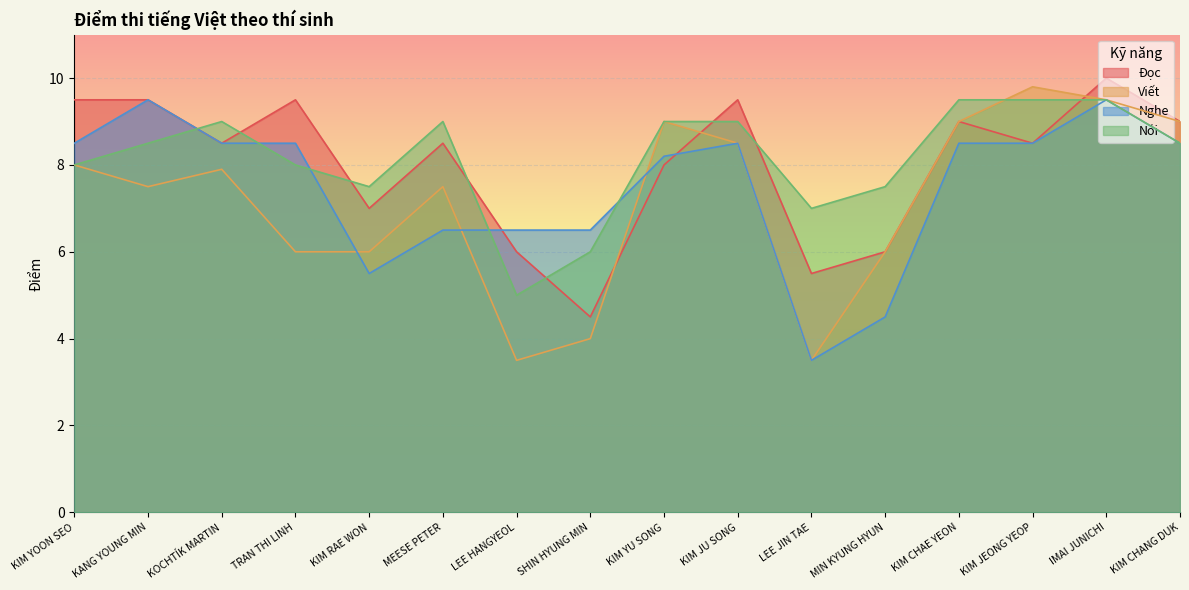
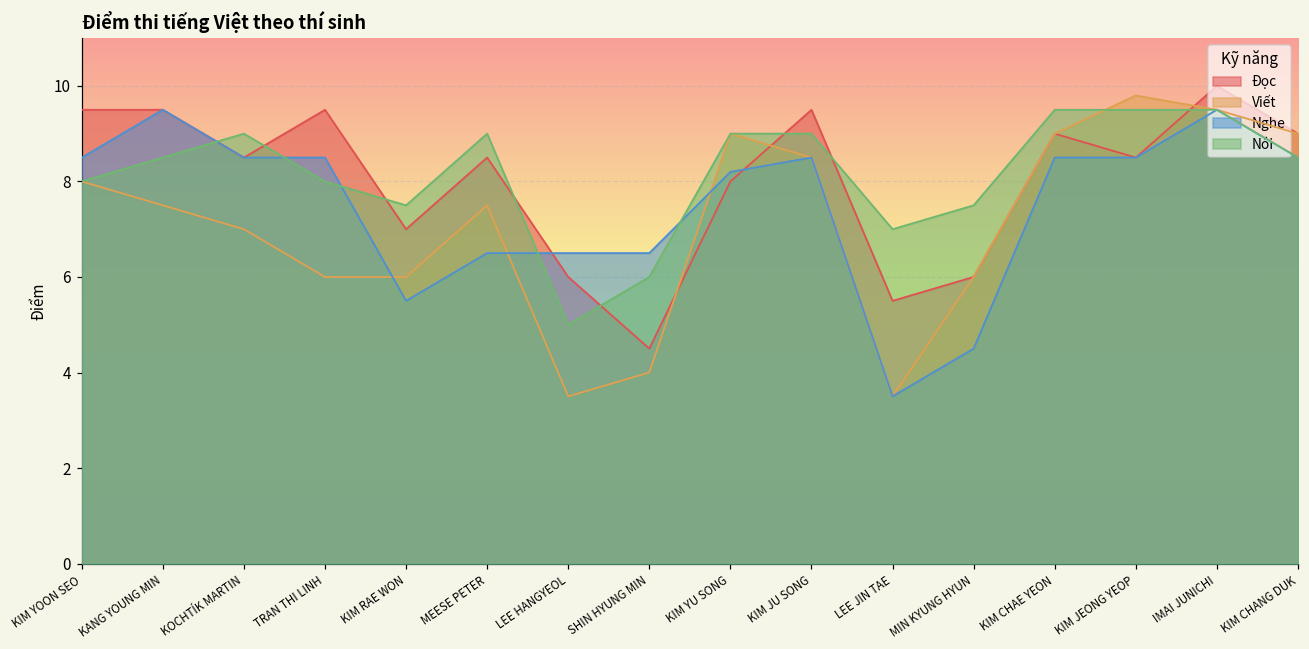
Viết, KOCHTÍK MARTIN: 7.9 -> 7.0
